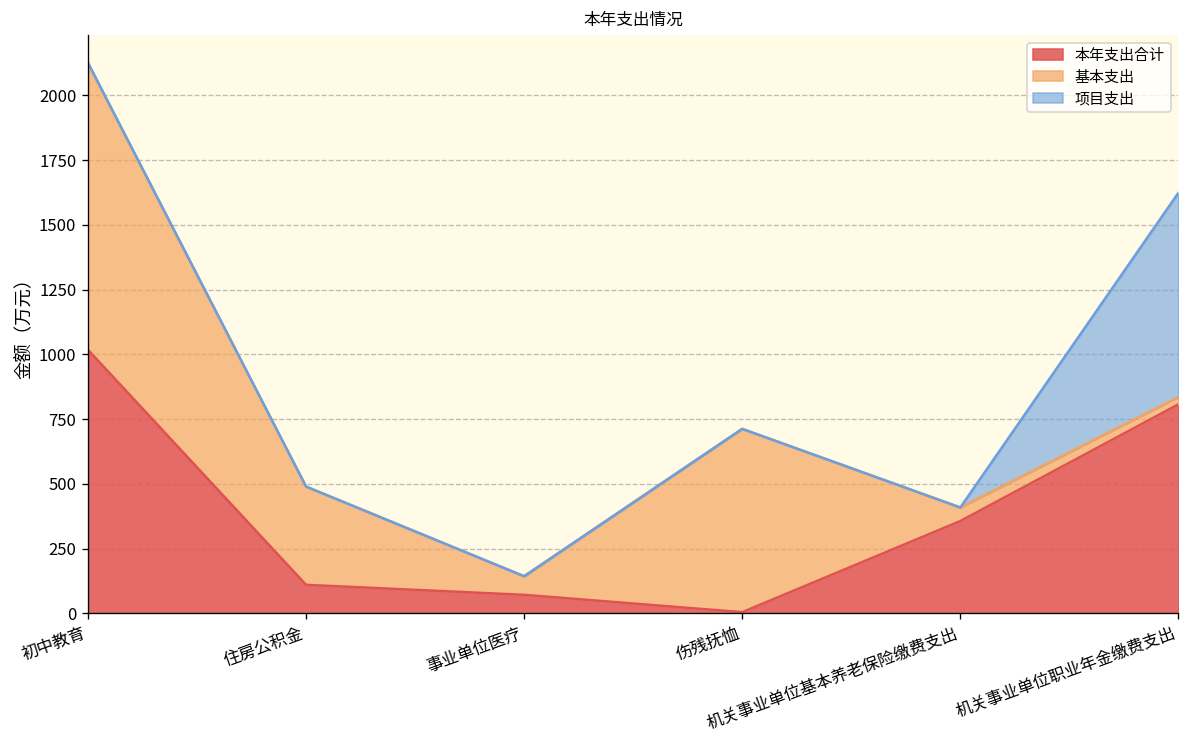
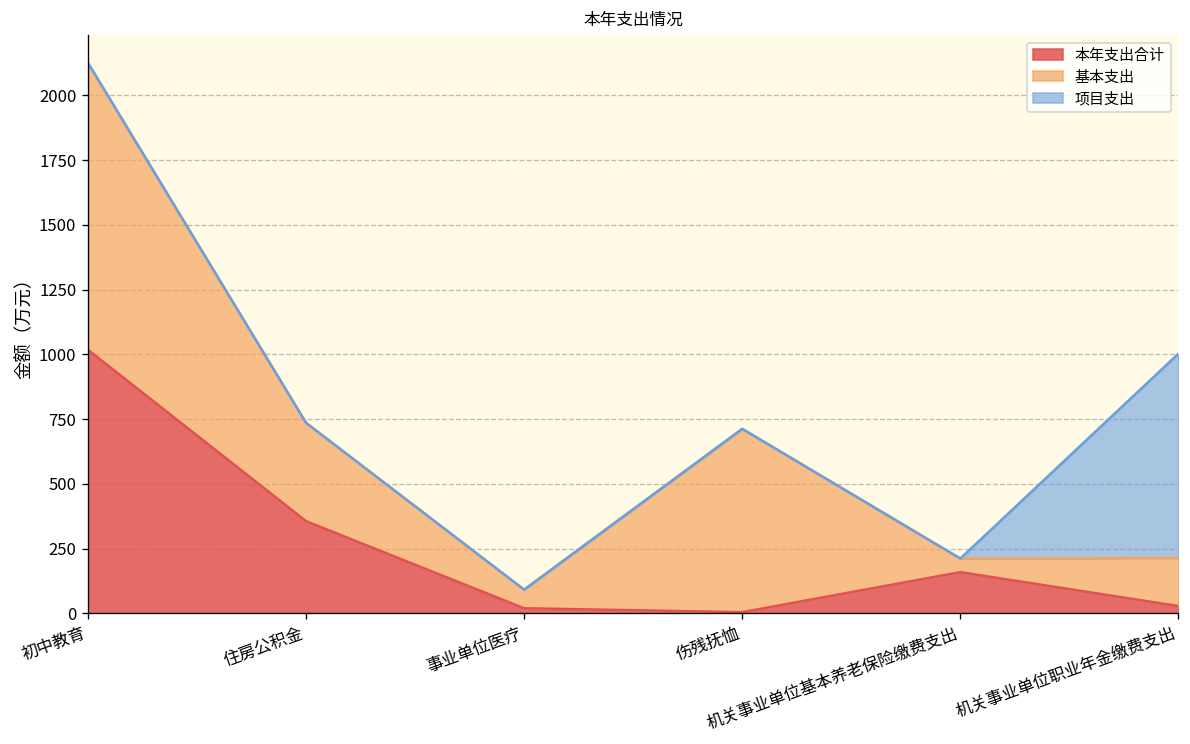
本年支出合计, 住房公积金: 110 -> 360
本年支出合计, 事业单位医疗: 70 -> 20
本年支出合计, 机关事业单位基本养老保险缴费支出: 360 -> 160
本年支出合计, 机关事业单位职业年金缴费支出: 810 -> 30
基本支出, 机关事业单位职业年金缴费支出: 30 -> 190
